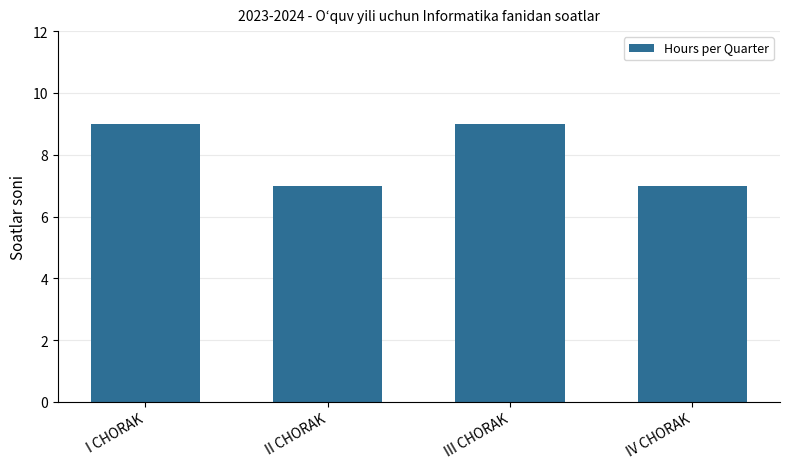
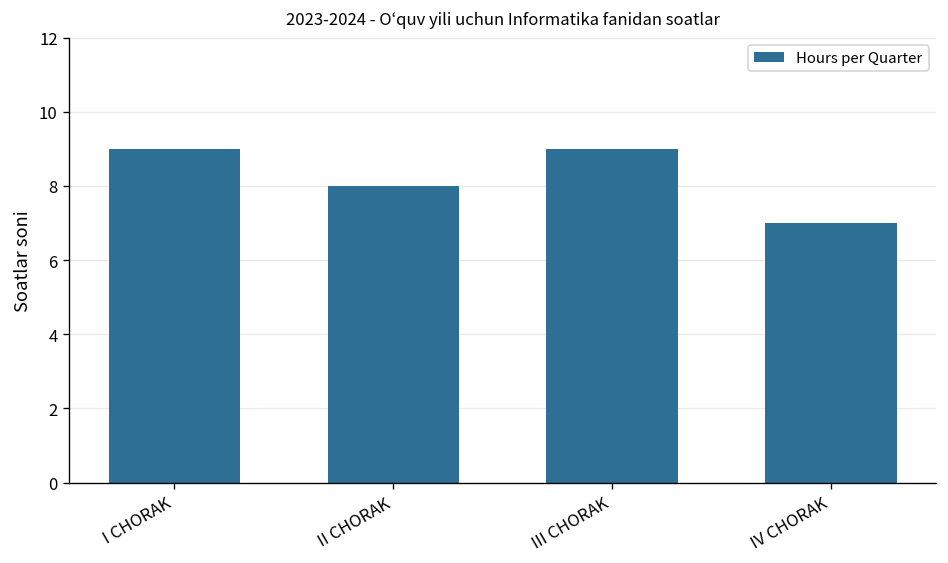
II CHORAK: 7 -> 8
